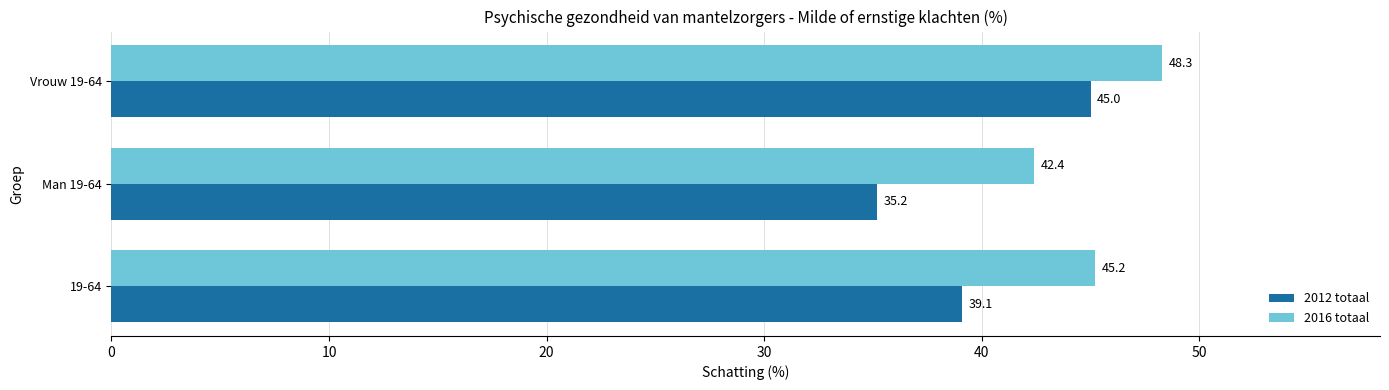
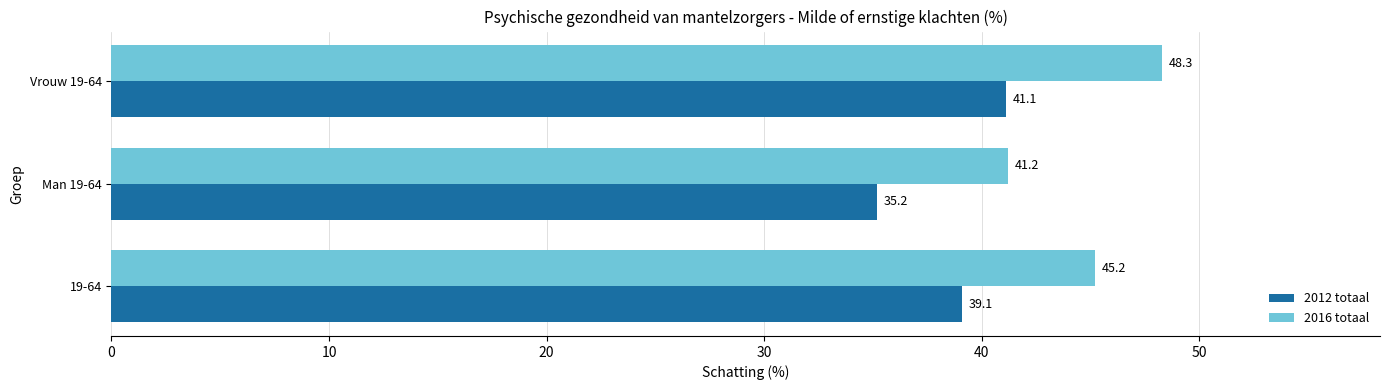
2012 totaal, Vrouw 19-64: 45.0 -> 41.1
2016 totaal, Man 19-64: 42.4 -> 41.2
